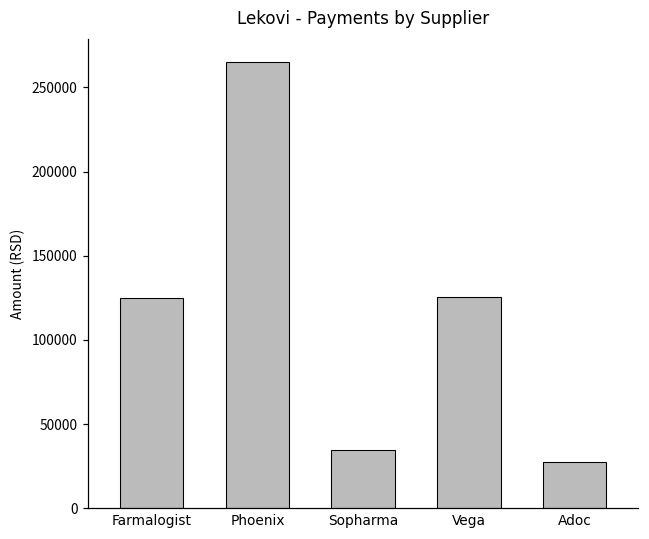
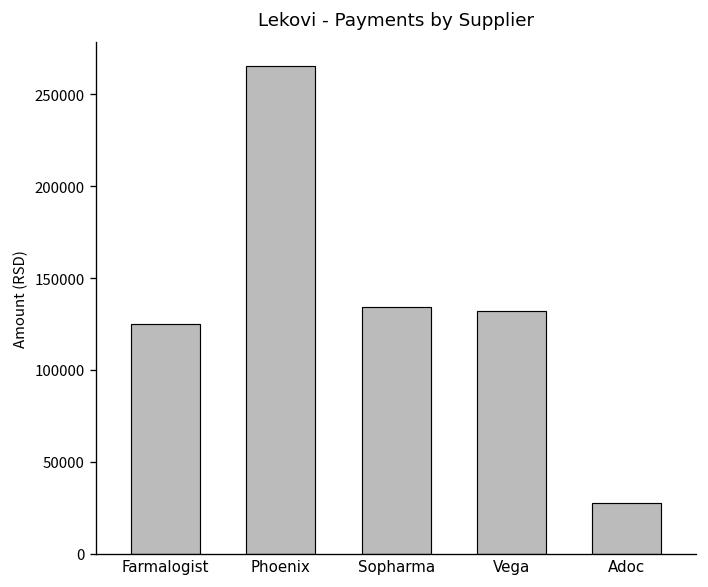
Sopharma: 35000 -> 134000
Vega: 125000 -> 132000
